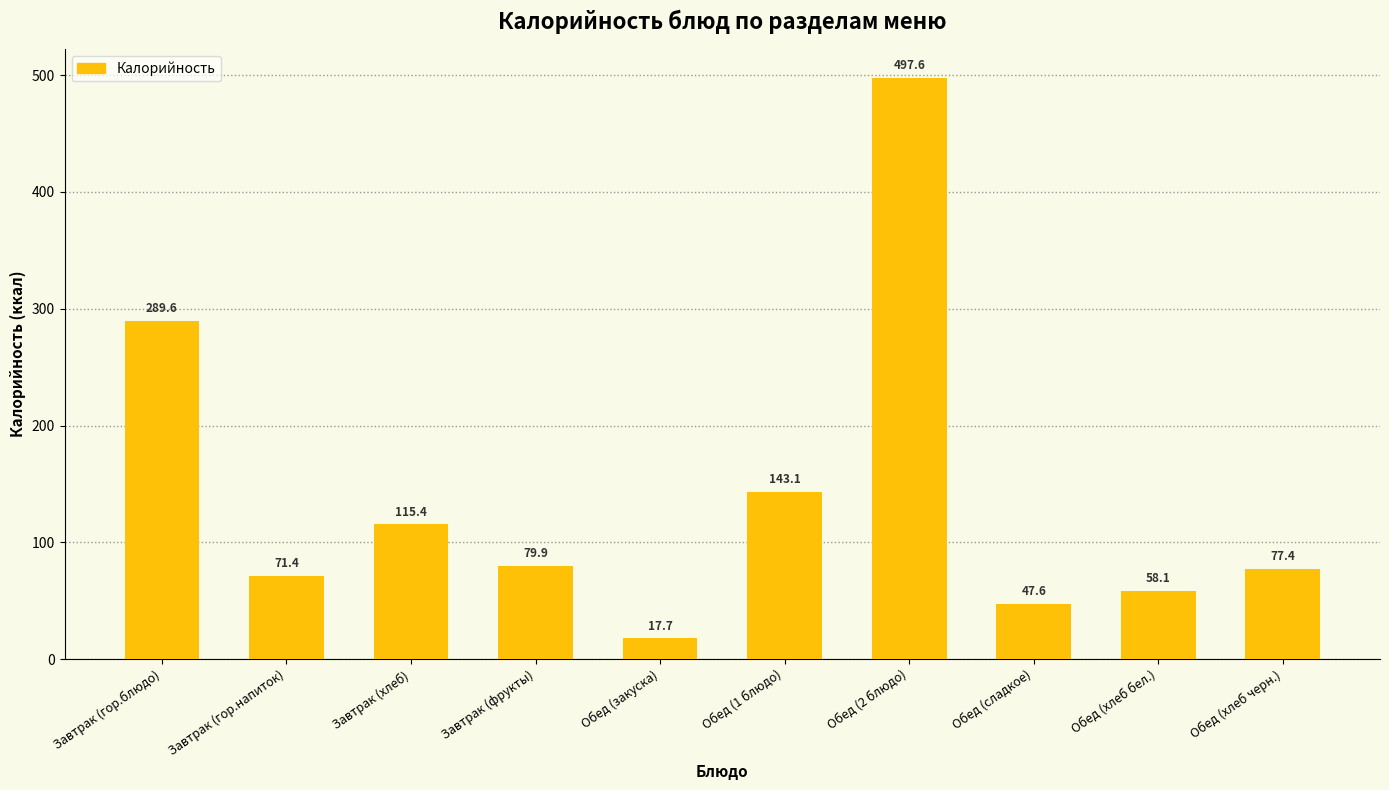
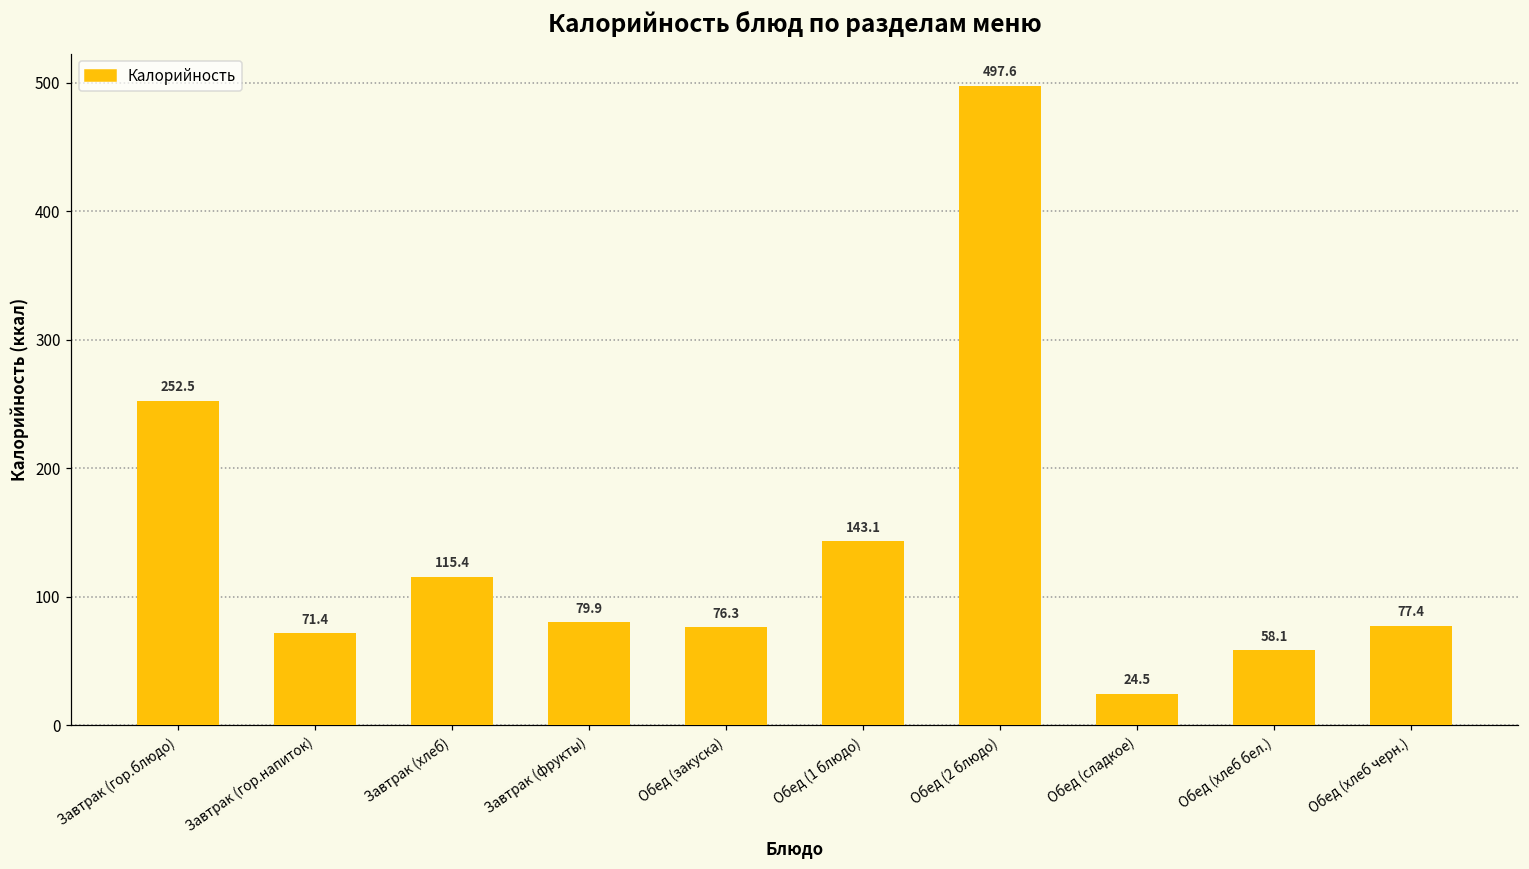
Завтрак (гор.блюдо): 289.6 -> 252.5
Обед (закуска): 17.7 -> 76.3
Обед (сладкое): 47.6 -> 24.5
